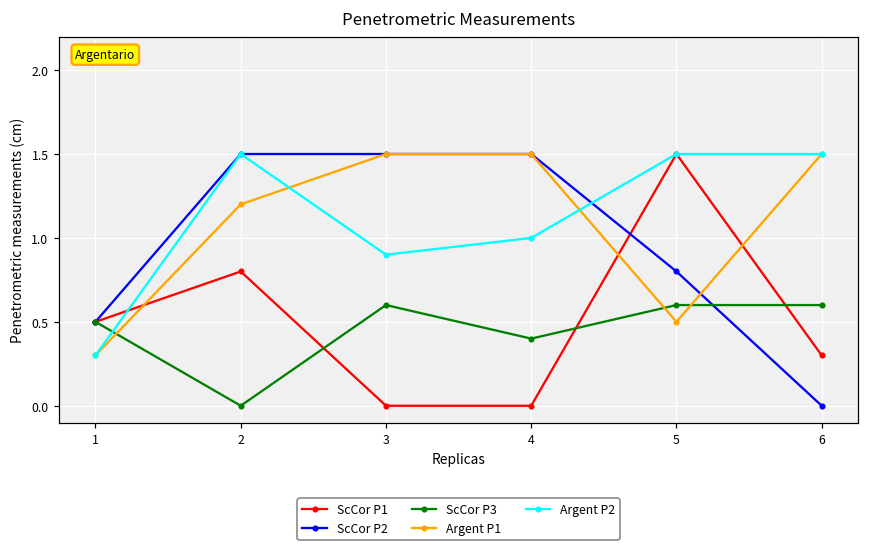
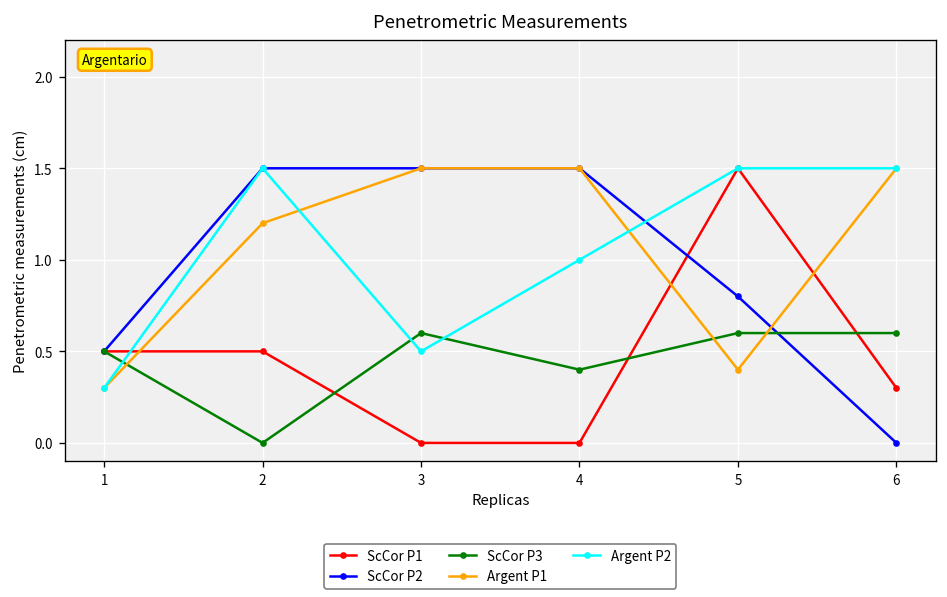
ScCor P1, 2: 0.8 -> 0.5
Argent P2, 3: 0.9 -> 0.5
Argent P1, 5: 0.5 -> 0.4
